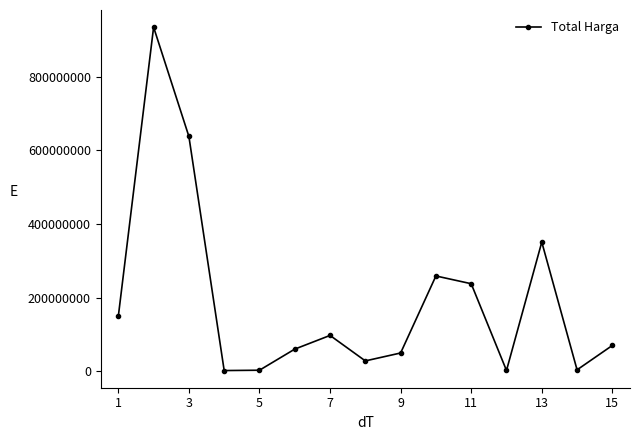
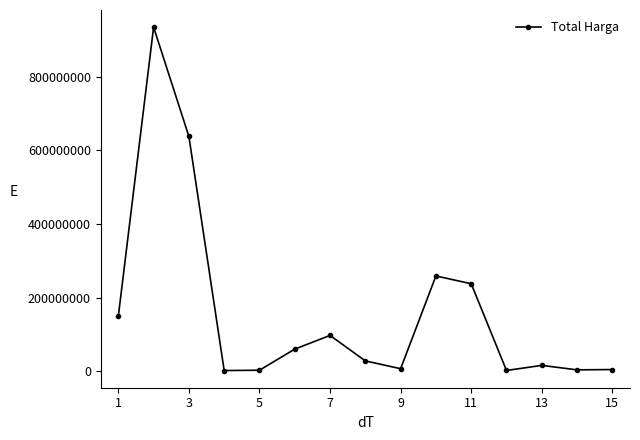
9: 50000000 -> 10000000
13: 350000000 -> 20000000
15: 70000000 -> 0
